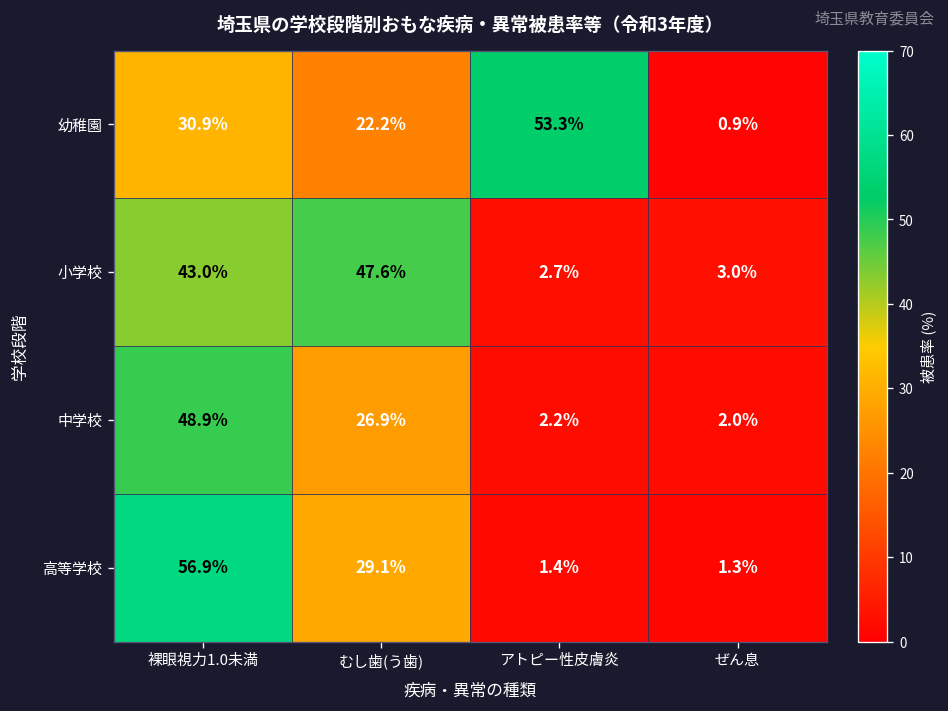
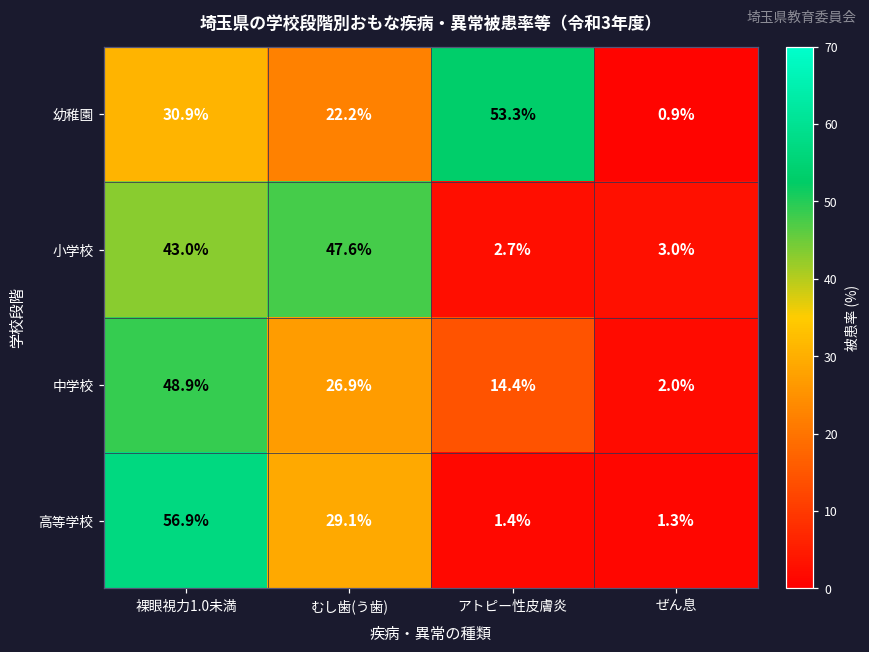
中学校, アトピー性皮膚炎: 2.2% -> 14.4%
